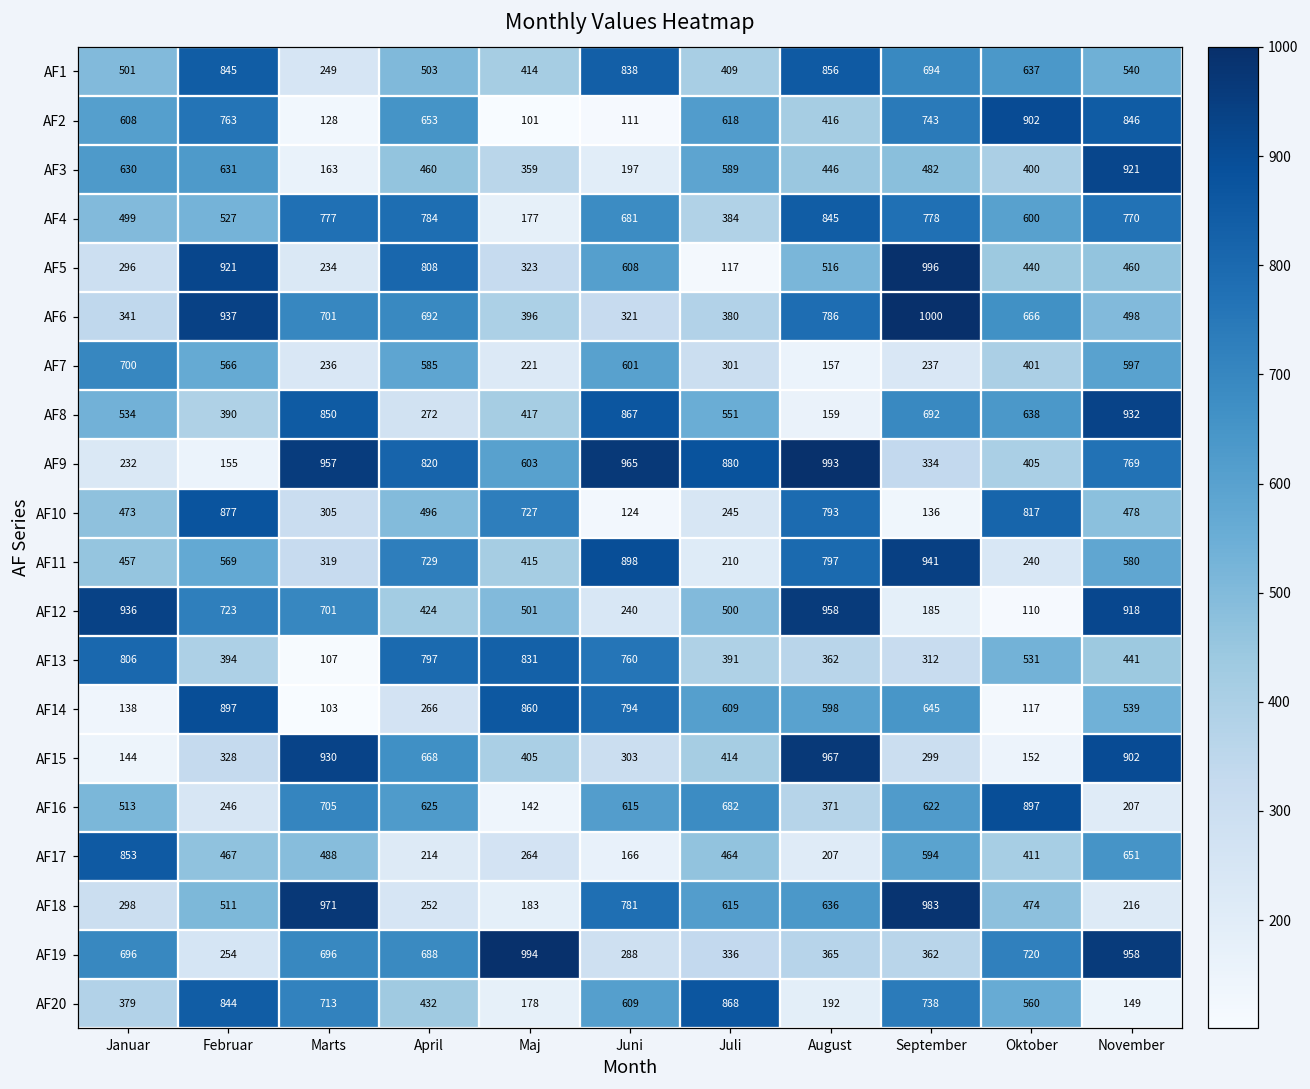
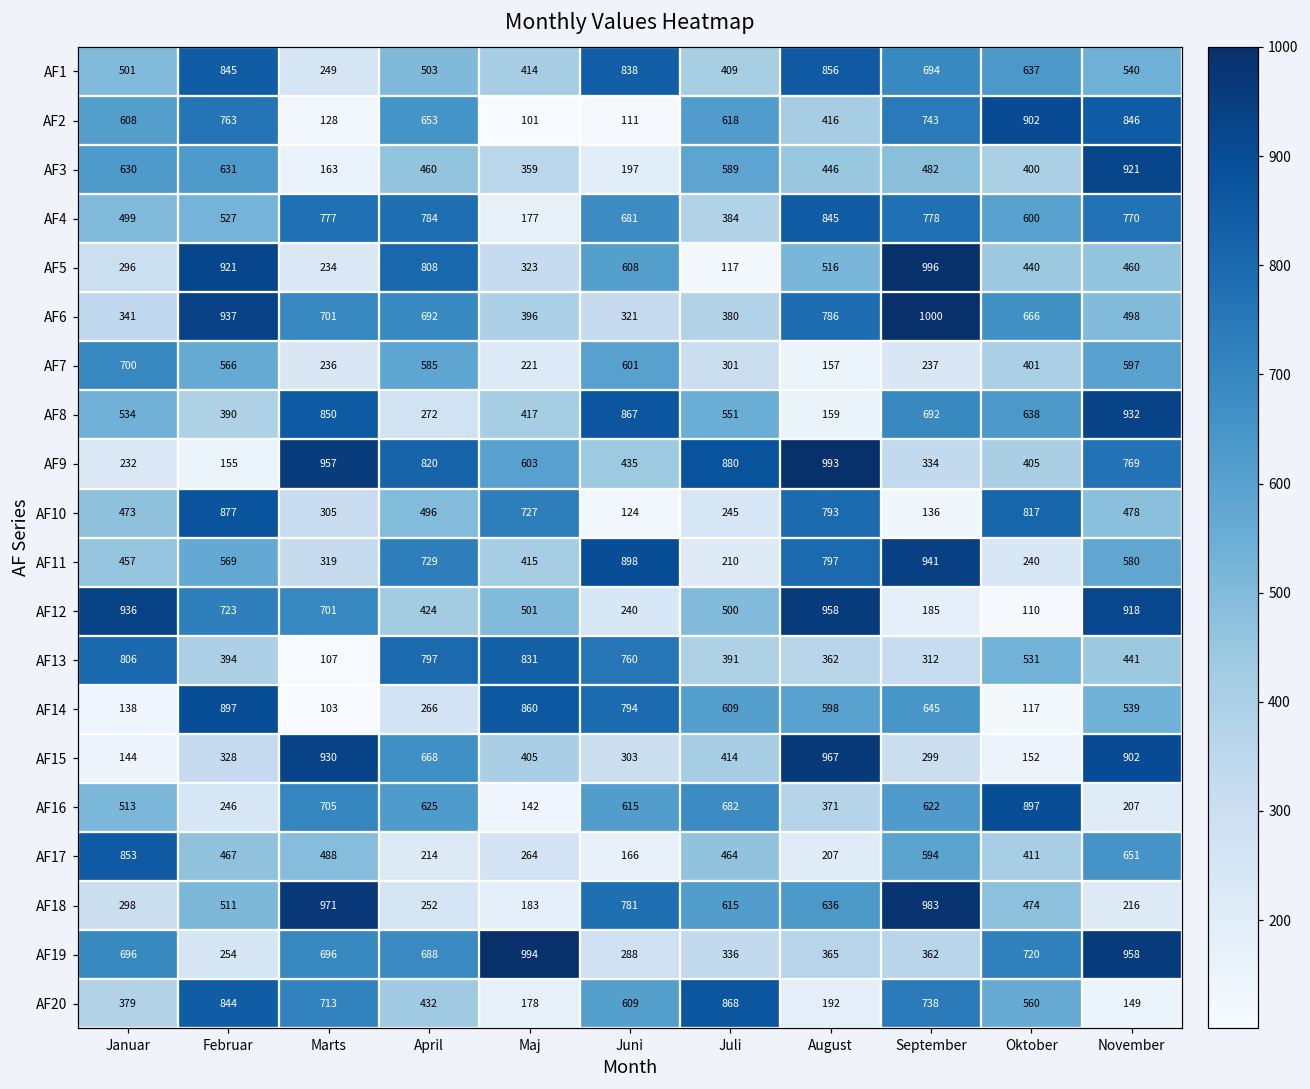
AF9, Juni: 965 -> 435
